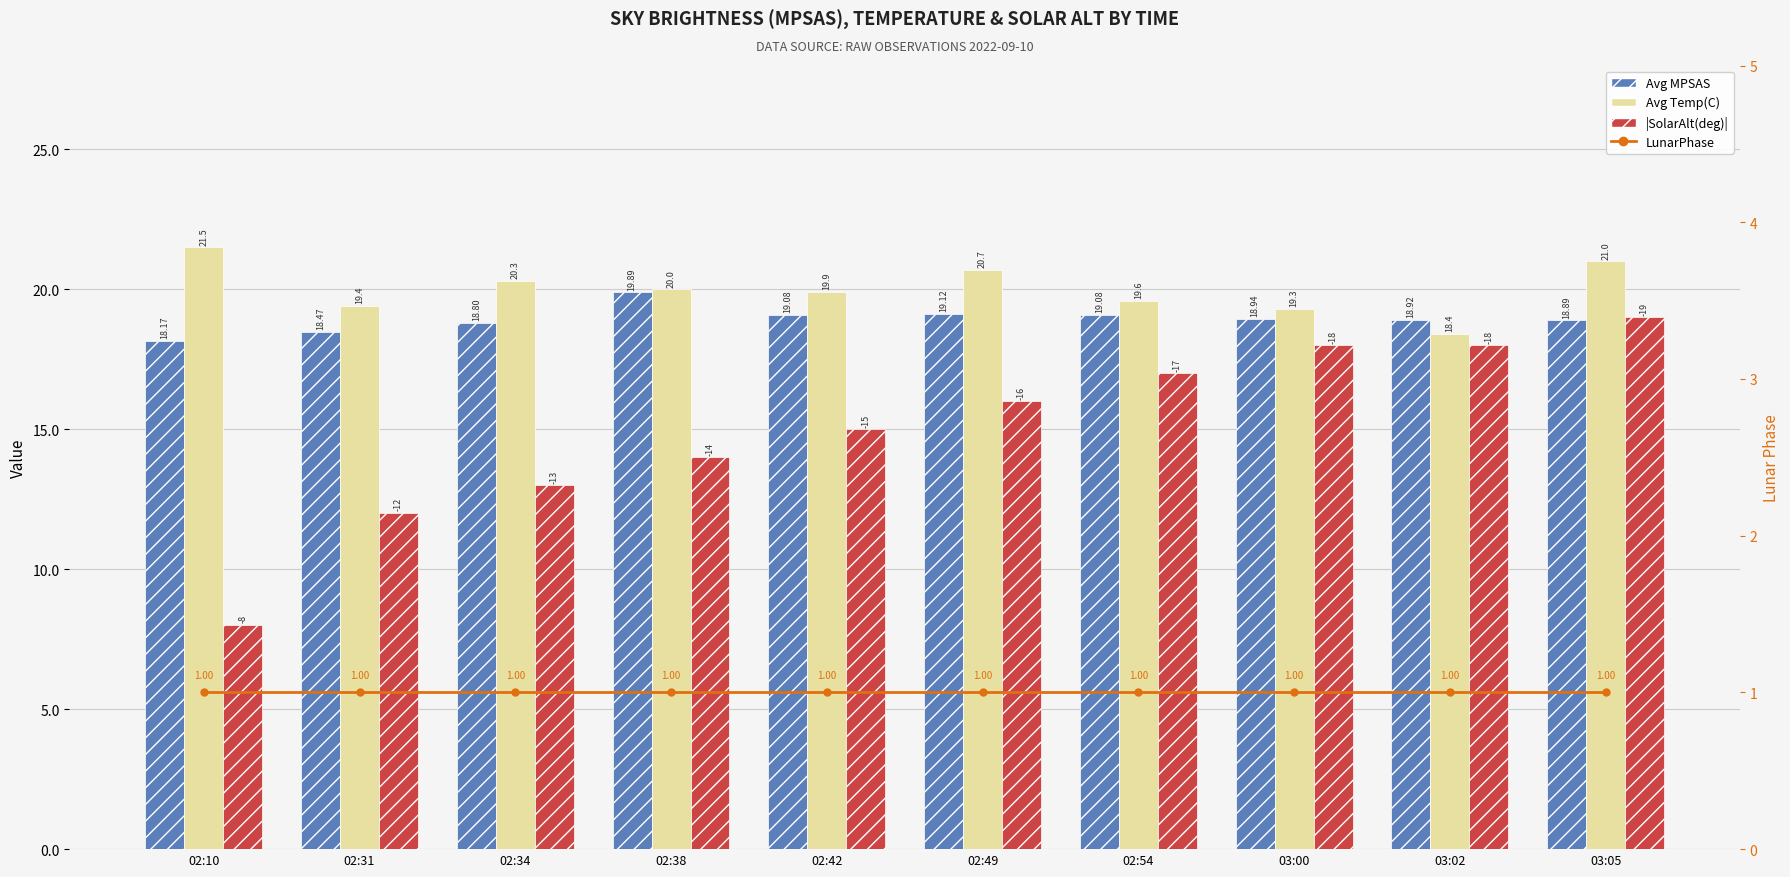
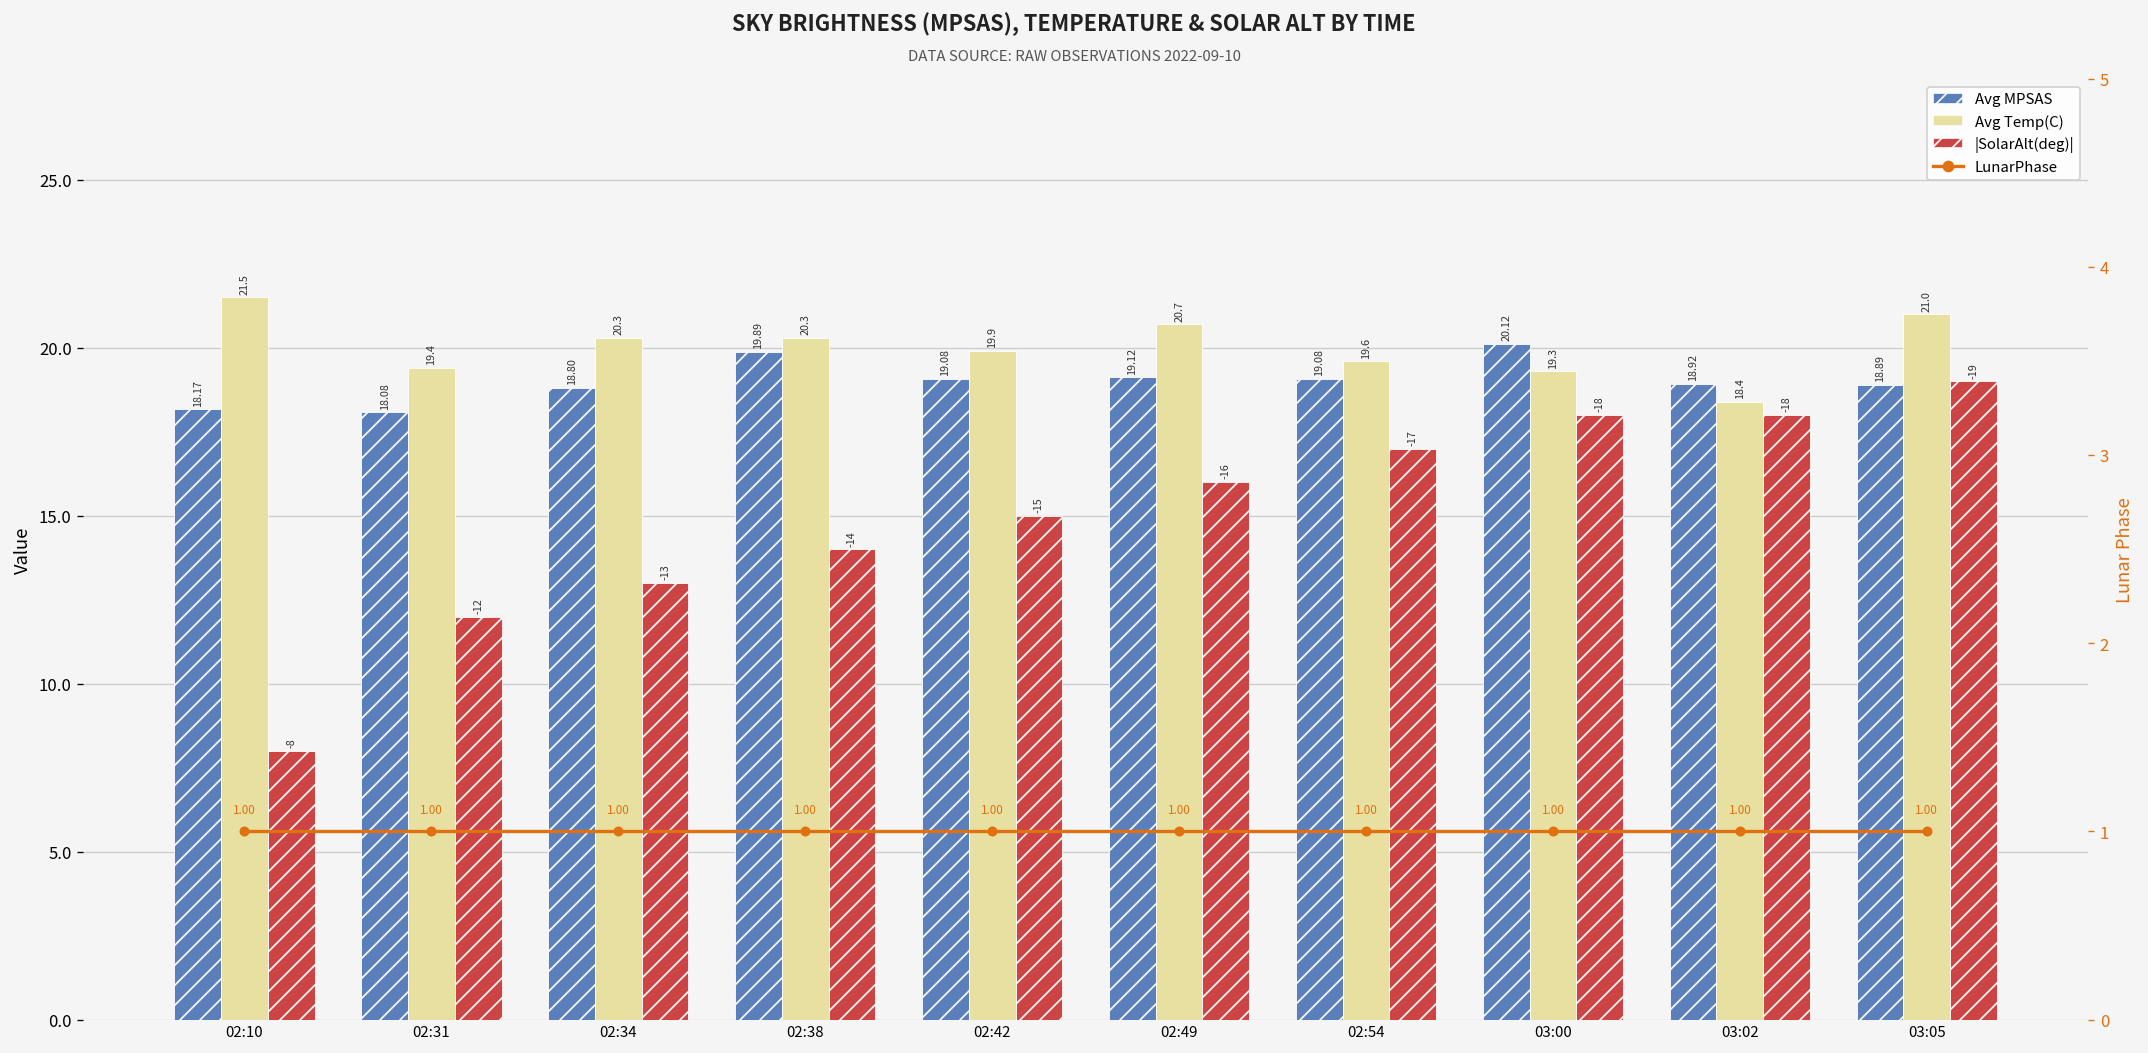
Avg MPSAS, 02:31: 18.47 -> 18.08
Avg Temp(C), 02:38: 20.0 -> 20.3
Avg MPSAS, 03:00: 18.94 -> 20.12
